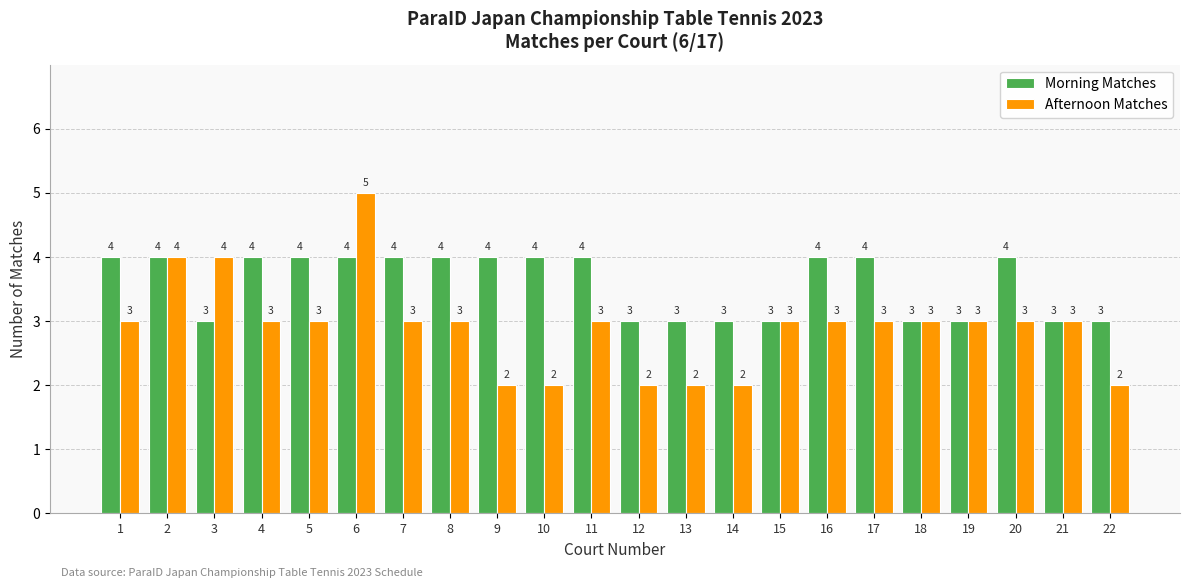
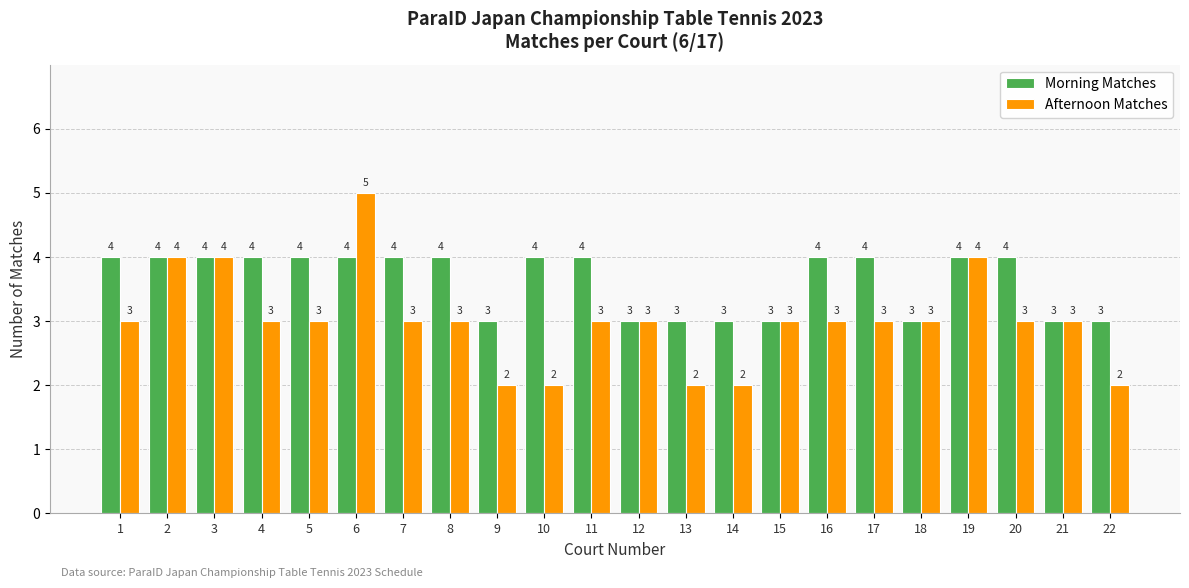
Morning Matches, 3: 3 -> 4
Morning Matches, 9: 4 -> 3
Afternoon Matches, 12: 2 -> 3
Morning Matches, 19: 3 -> 4
Afternoon Matches, 19: 3 -> 4
